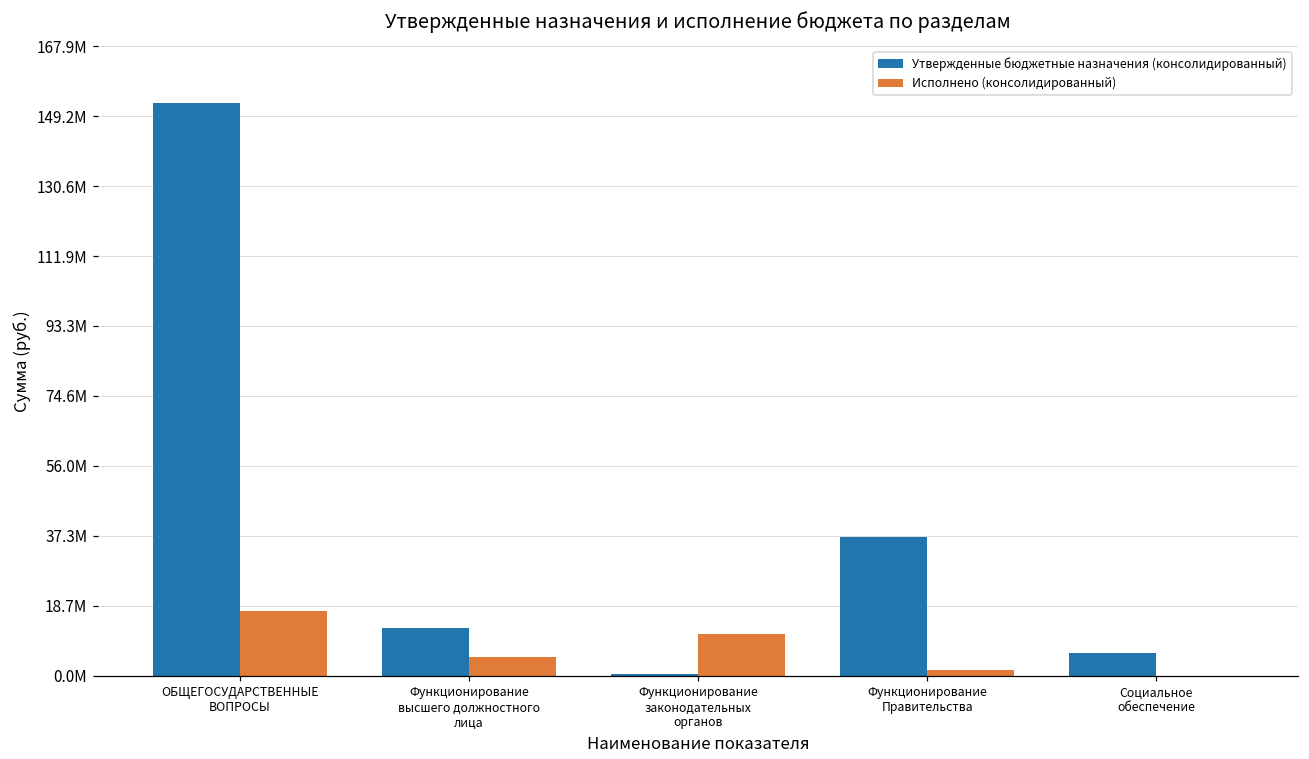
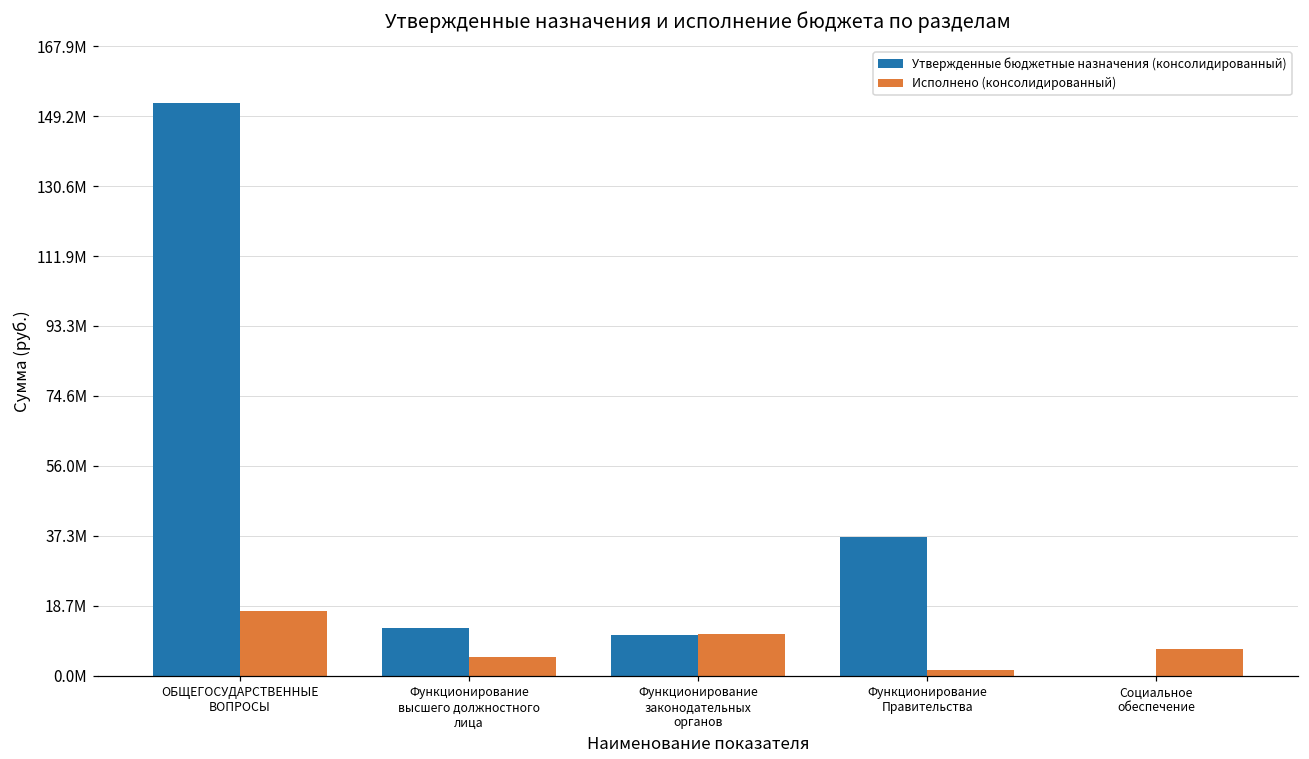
Утвержденные бюджетные назначения (консолидированный), Функционирование законодательных органов: 0 -> 11000000
Утвержденные бюджетные назначения (консолидированный), Социальное обеспечение: 6000000 -> 0
Исполнено (консолидированный), Социальное обеспечение: 0 -> 7000000
